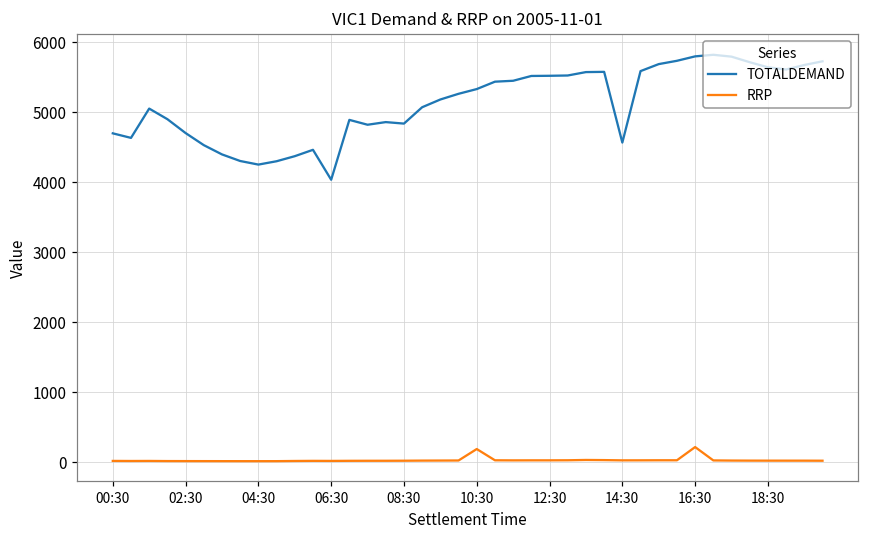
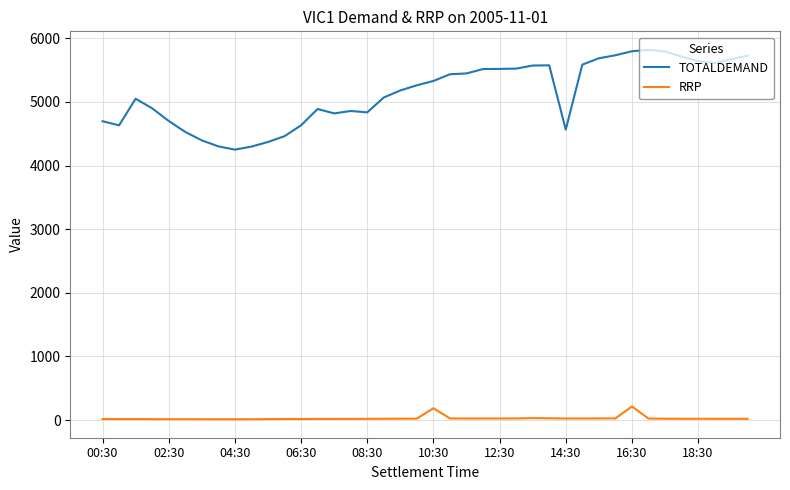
TOTALDEMAND, 06:30: 4000 -> 4600
